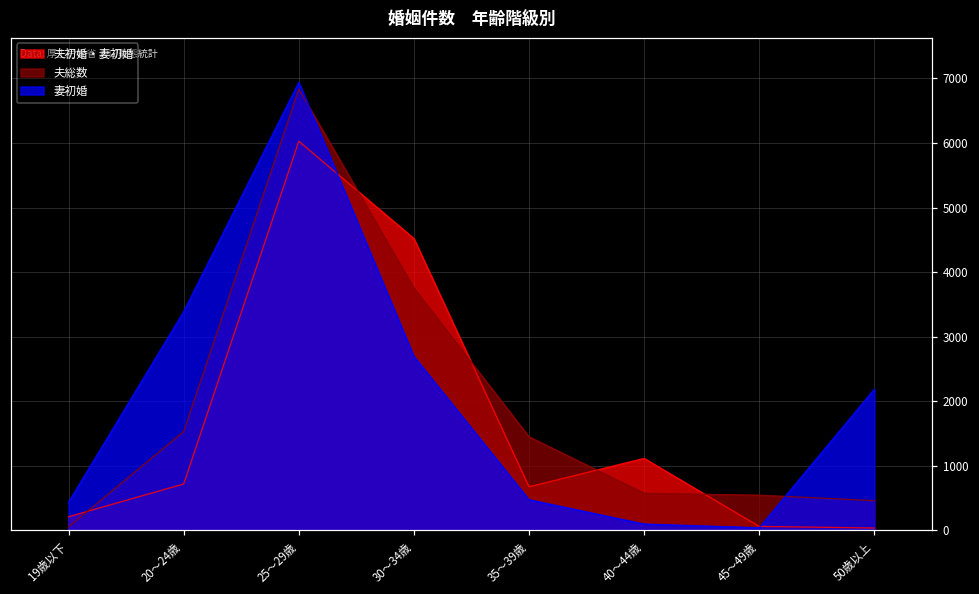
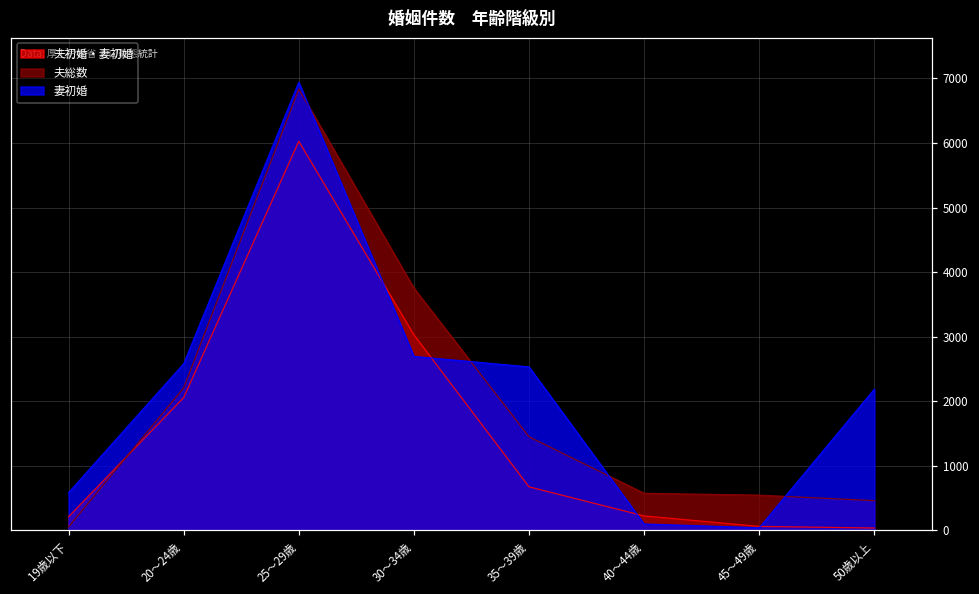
妻初婚, 19歳以下: 400 -> 600
夫初婚・妻初婚, 20～24歳: 700 -> 2100
夫総数, 20～24歳: 1500 -> 2200
妻初婚, 20～24歳: 3400 -> 2600
夫初婚・妻初婚, 30～34歳: 4500 -> 3000
妻初婚, 35～39歳: 500 -> 2500
夫初婚・妻初婚, 40～44歳: 1100 -> 200
